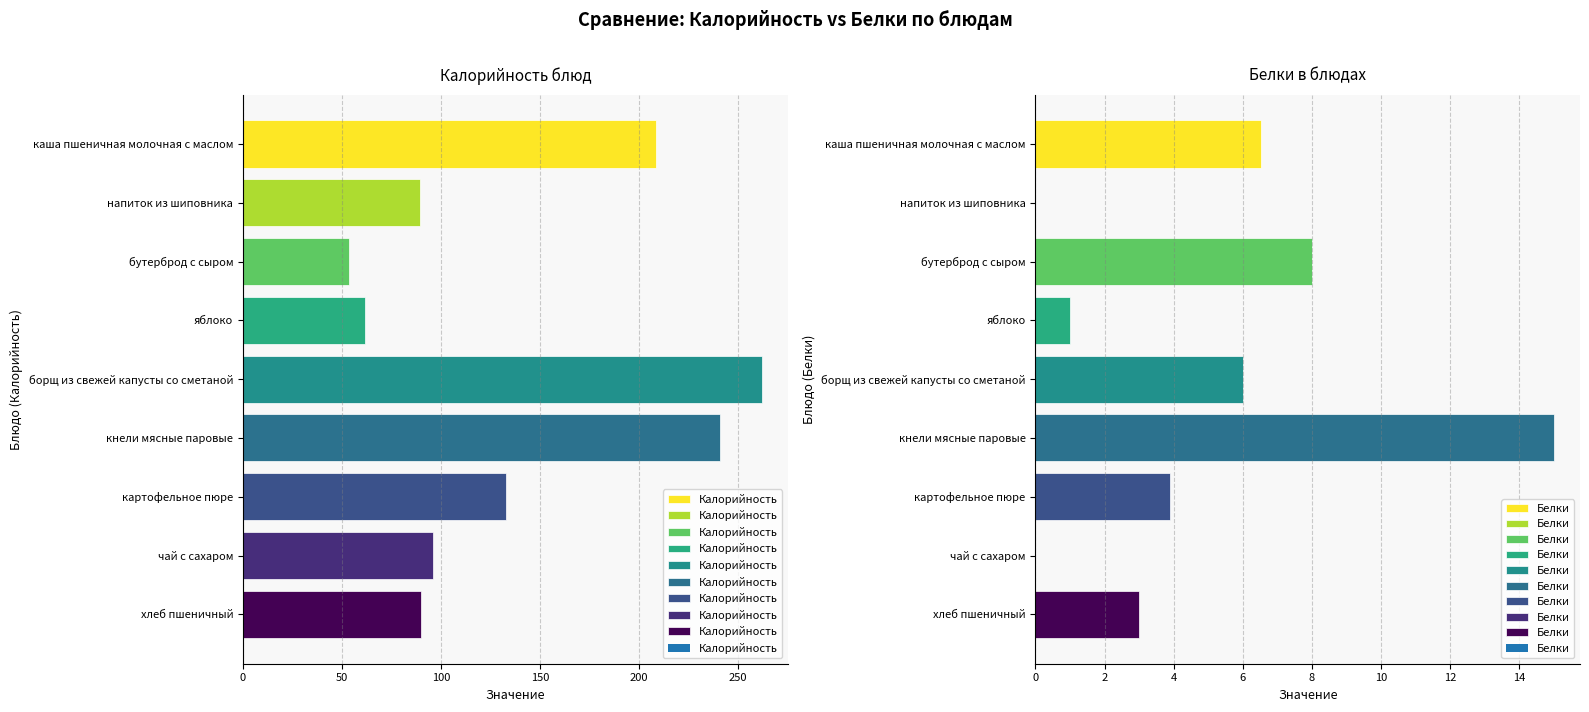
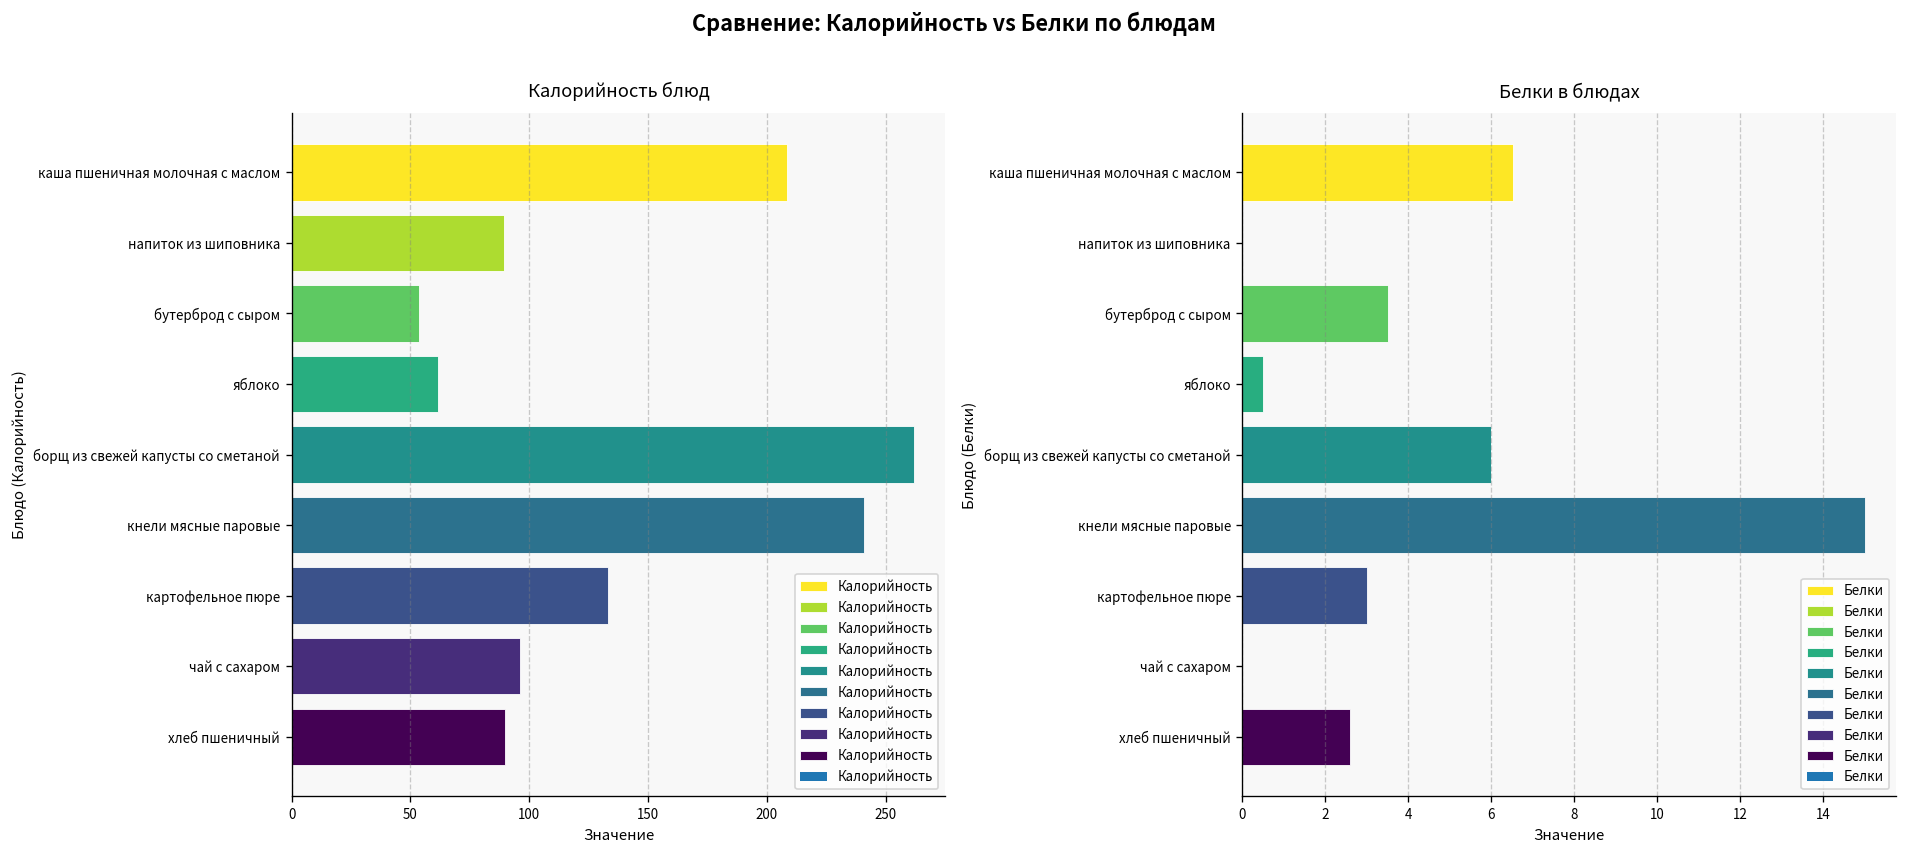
Белки в блюдах, бутерброд с сыром: 8.0 -> 3.5
Белки в блюдах, яблоко: 1.0 -> 0.5
Белки в блюдах, картофельное пюре: 3.9 -> 3.0
Белки в блюдах, хлеб пшеничный: 3.0 -> 2.6
